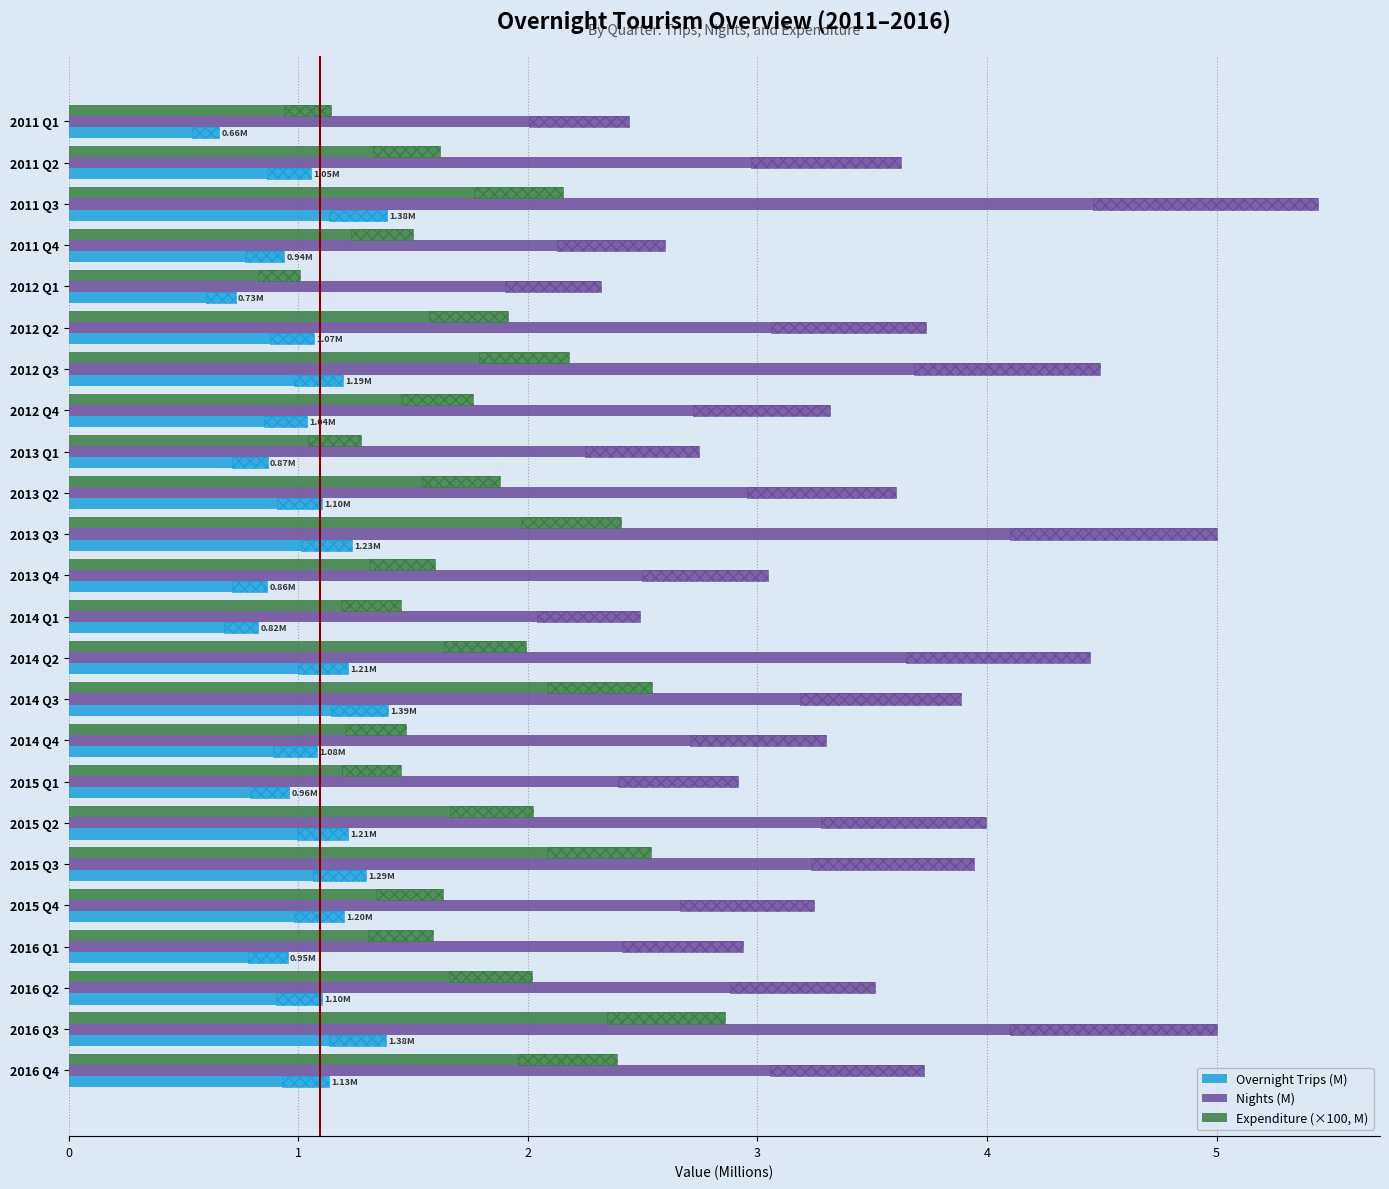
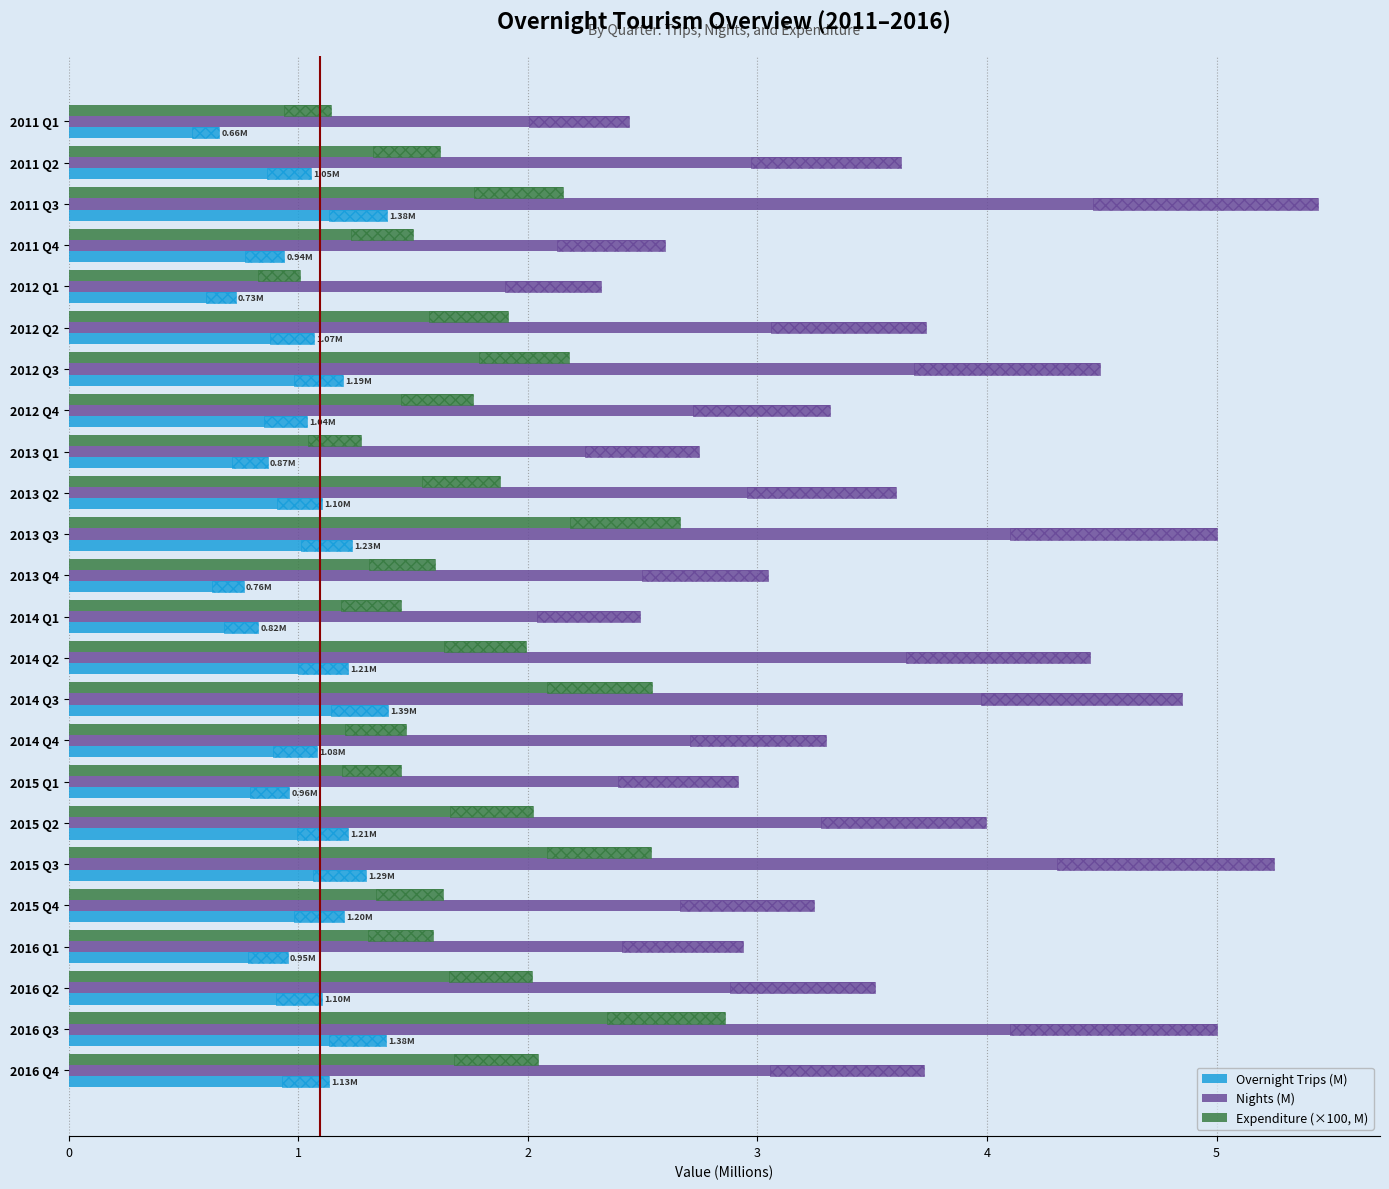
Expenditure (×100, M), 2013 Q3: 2.40 -> 2.66
Overnight Trips (M), 2013 Q4: 0.86M -> 0.76M
Nights (M), 2014 Q3: 3.88 -> 4.85
Nights (M), 2015 Q3: 3.94 -> 5.25
Expenditure (×100, M), 2016 Q4: 2.39 -> 2.04
